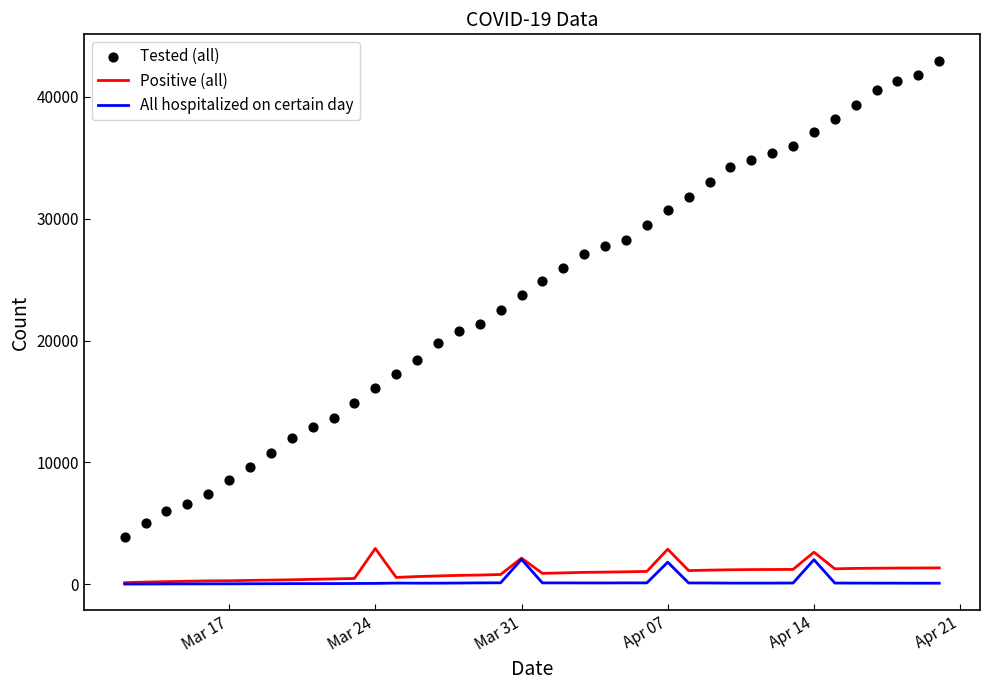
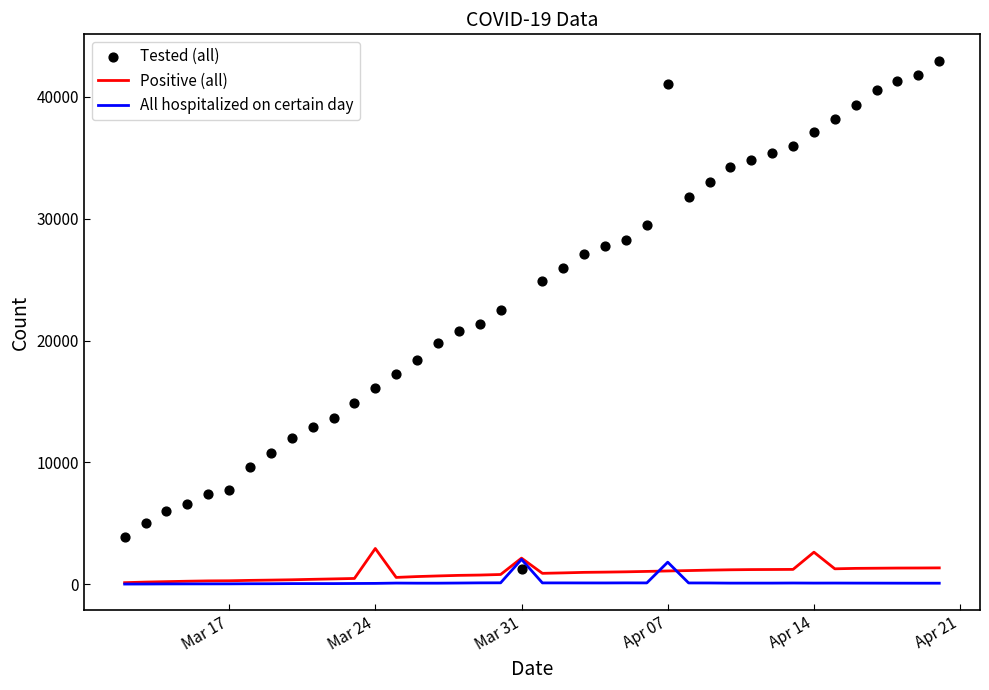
Tested (all), Mar 17: 8600 -> 7700
Tested (all), Mar 31: 23800 -> 1200
Positive (all), Apr 07: 2900 -> 1100
Tested (all), Apr 07: 30700 -> 41100
All hospitalized on certain day, Apr 14: 2000 -> 100
